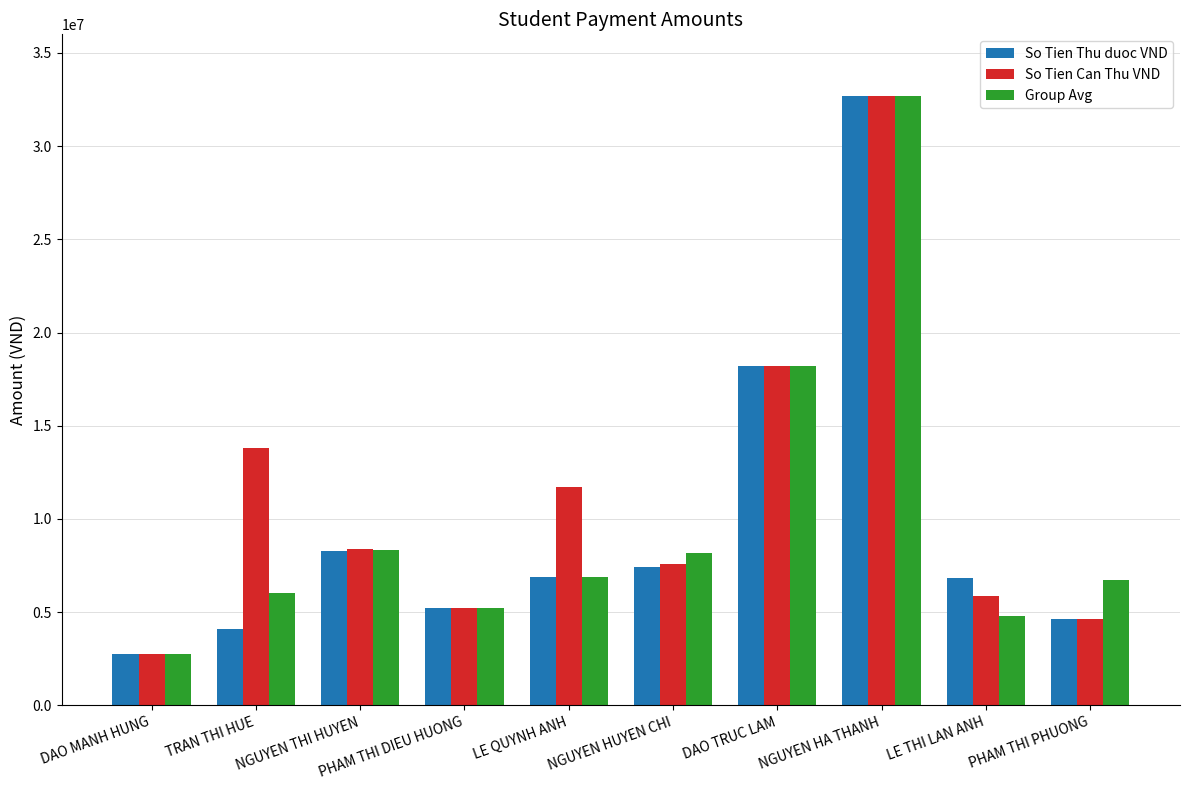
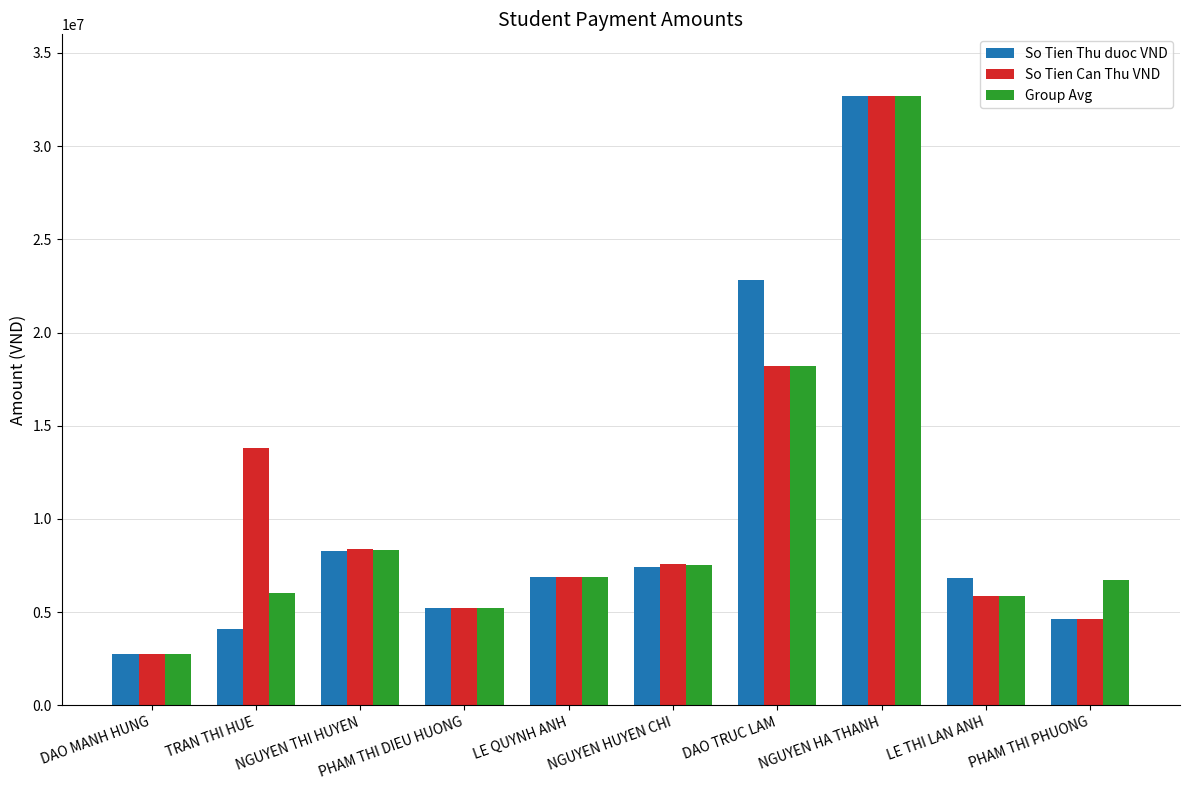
So Tien Can Thu VND, LE QUYNH ANH: 11700000 -> 6900000
Group Avg, NGUYEN HUYEN CHI: 8100000 -> 7500000
So Tien Thu duoc VND, DAO TRUC LAM: 18200000 -> 22800000
Group Avg, LE THI LAN ANH: 4800000 -> 5900000
